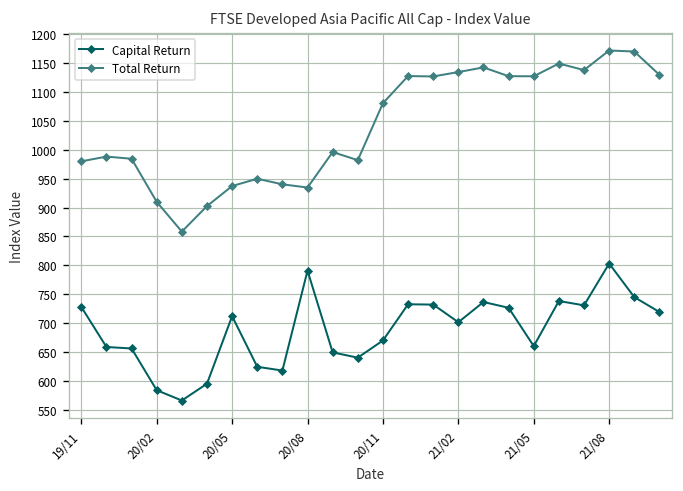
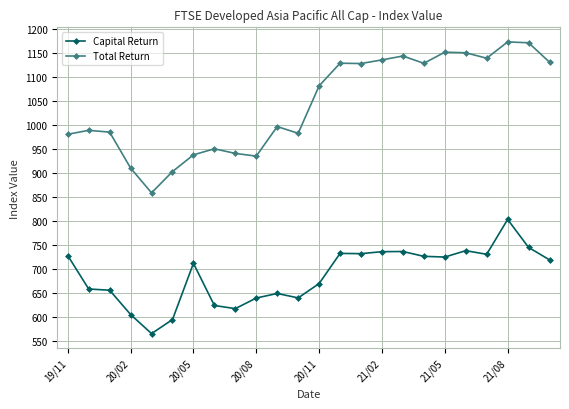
Capital Return, 20/02: 580 -> 610
Capital Return, 20/08: 790 -> 640
Capital Return, 21/02: 700 -> 740
Capital Return, 21/05: 660 -> 720
Total Return, 21/05: 1130 -> 1150
